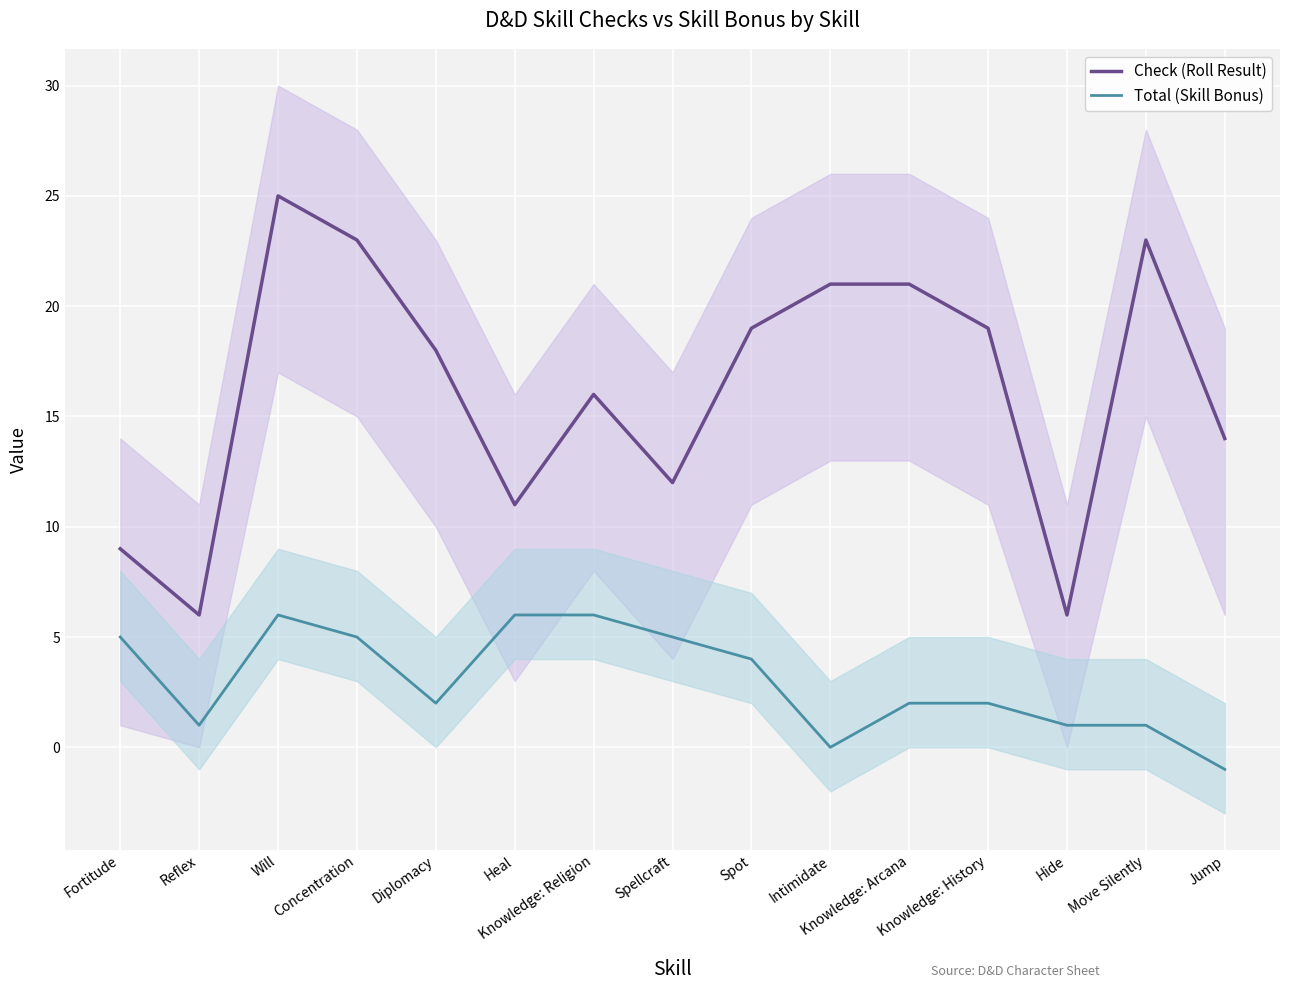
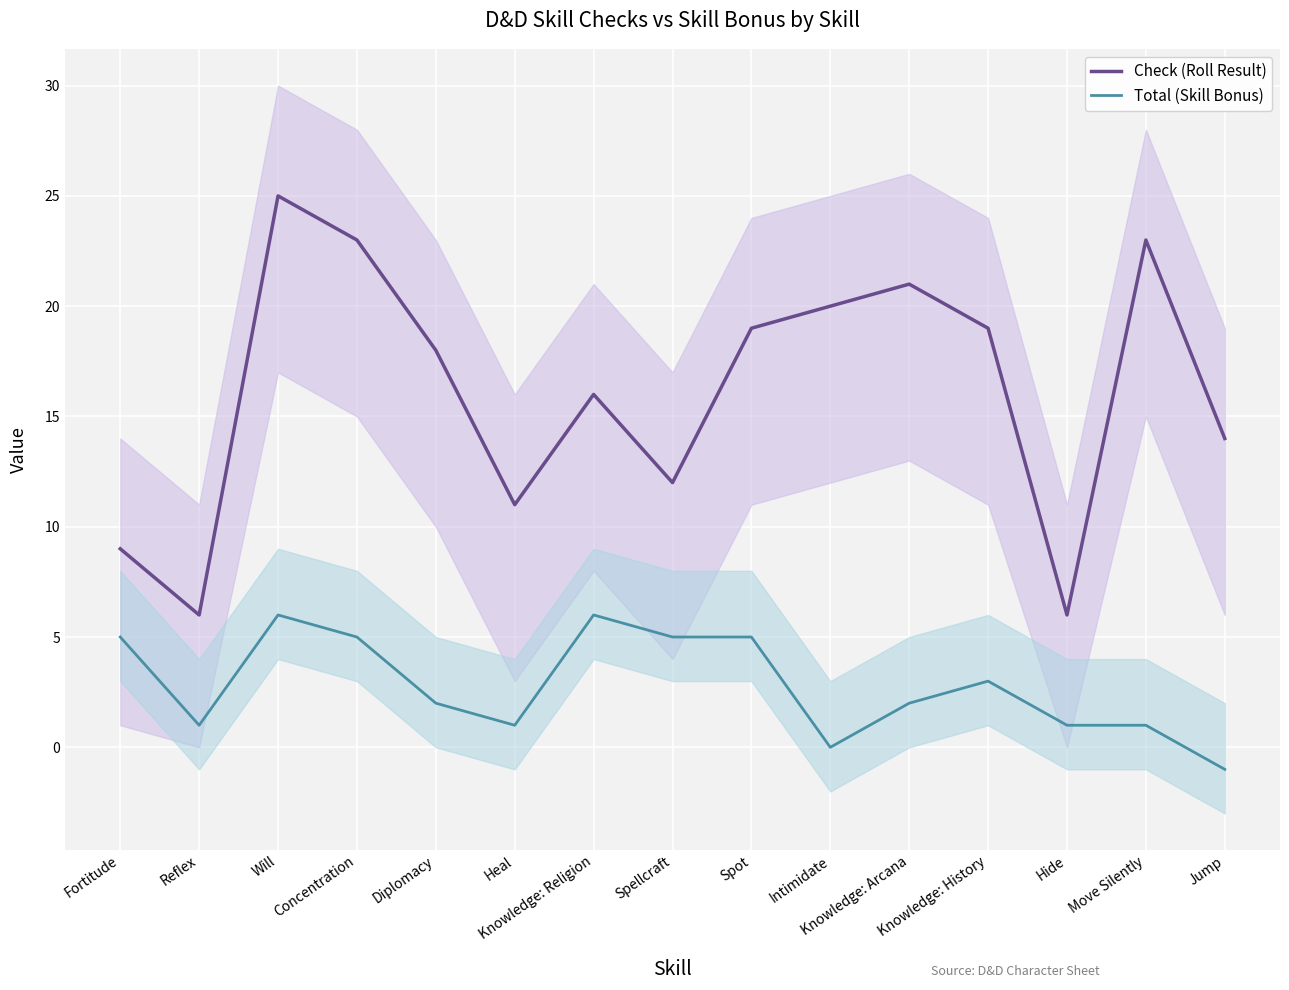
Total (Skill Bonus), Heal: 6 -> 1
Total (Skill Bonus), Spot: 4 -> 5
Check (Roll Result), Intimidate: 21 -> 20
Total (Skill Bonus), Knowledge: History: 2 -> 3
